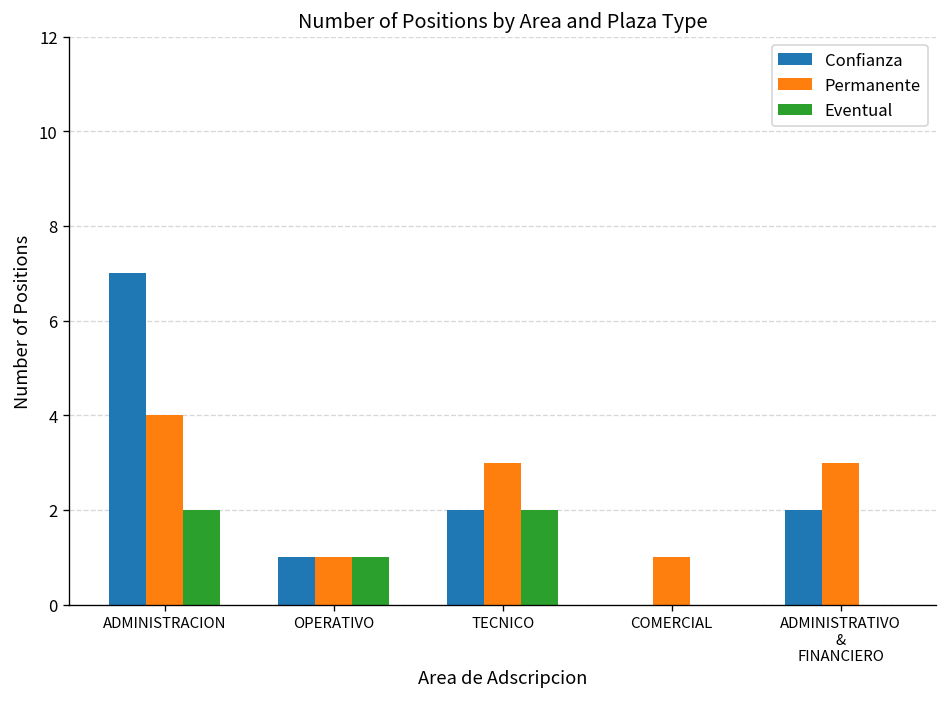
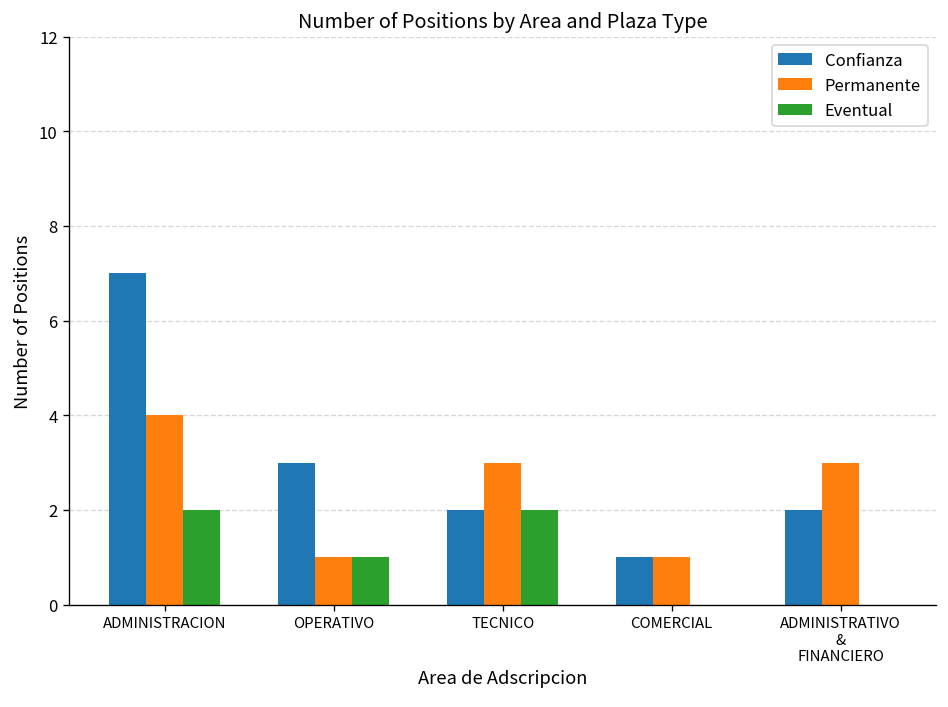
Confianza, OPERATIVO: 1 -> 3
Confianza, COMERCIAL: 0 -> 1
